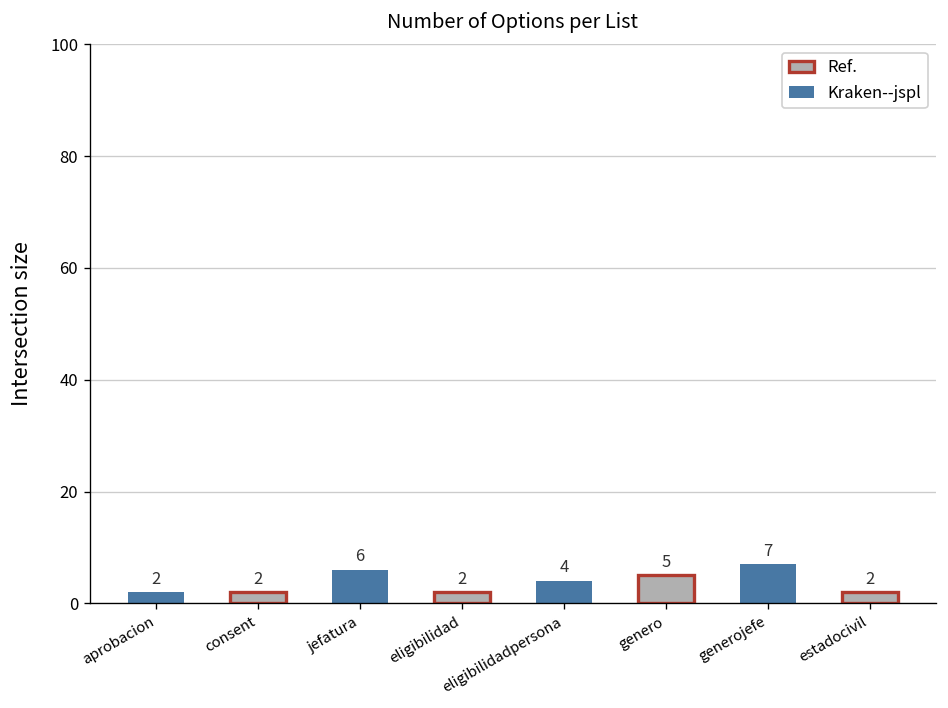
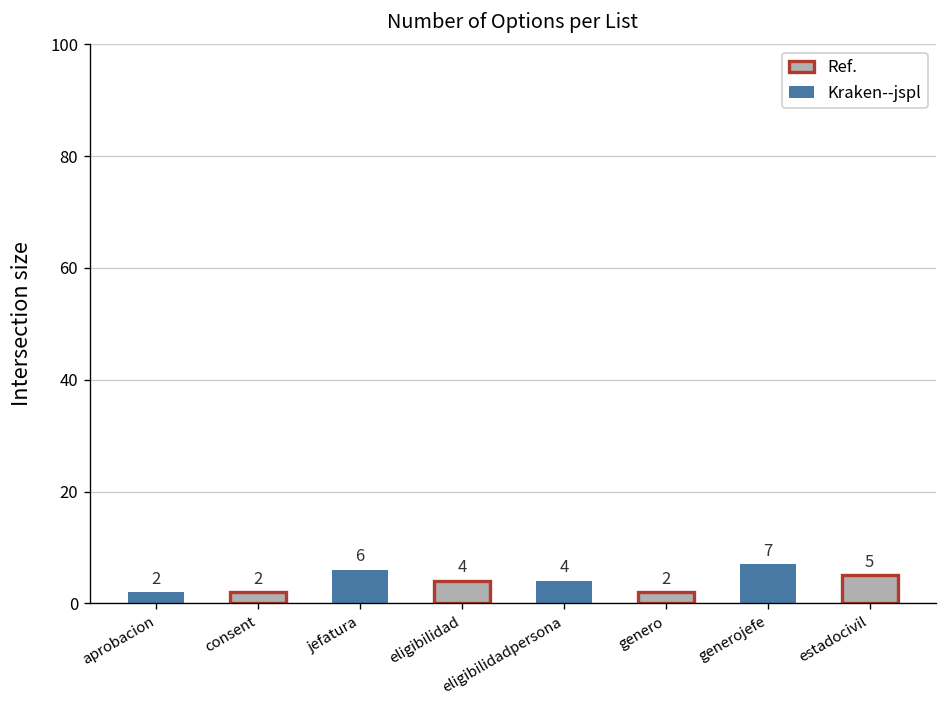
eligibilidad: 2 -> 4
genero: 5 -> 2
estadocivil: 2 -> 5
